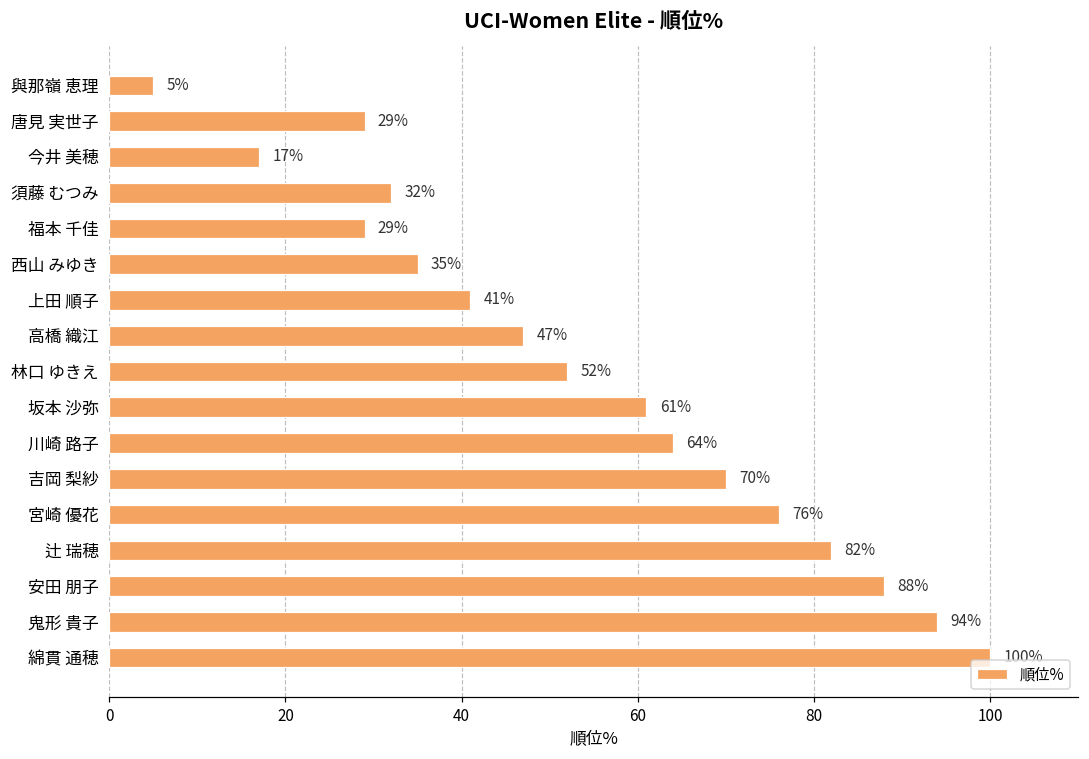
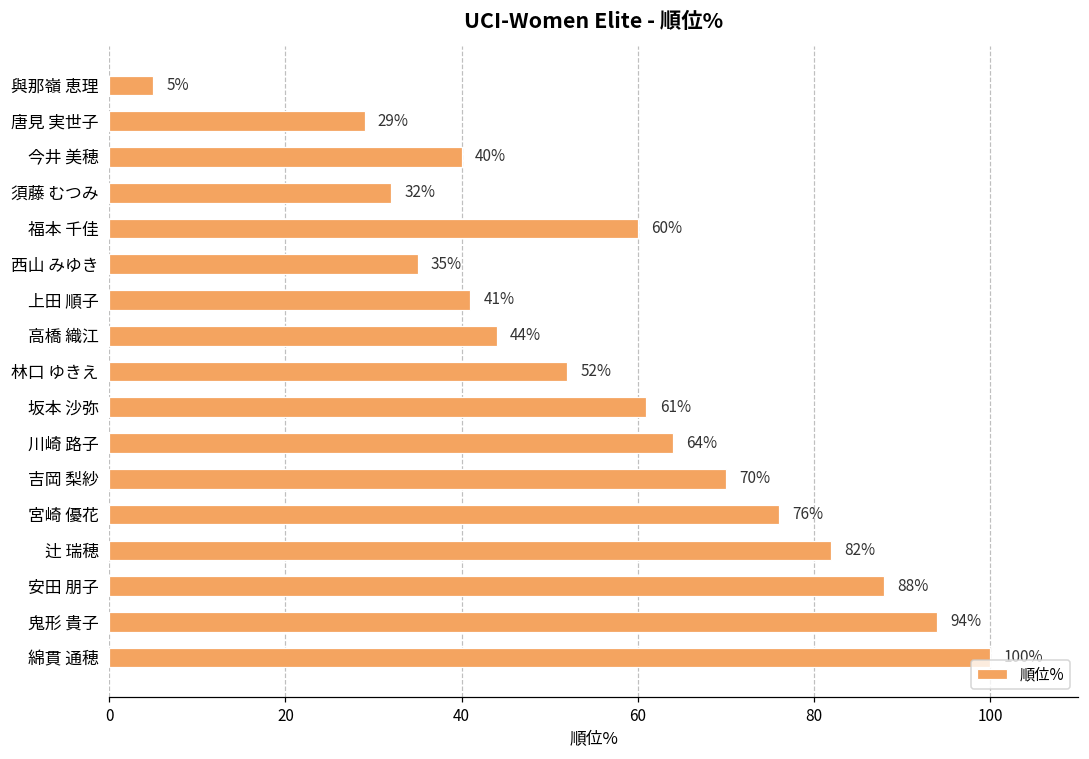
今井 美穂: 17% -> 40%
福本 千佳: 29% -> 60%
高橋 織江: 47% -> 44%
